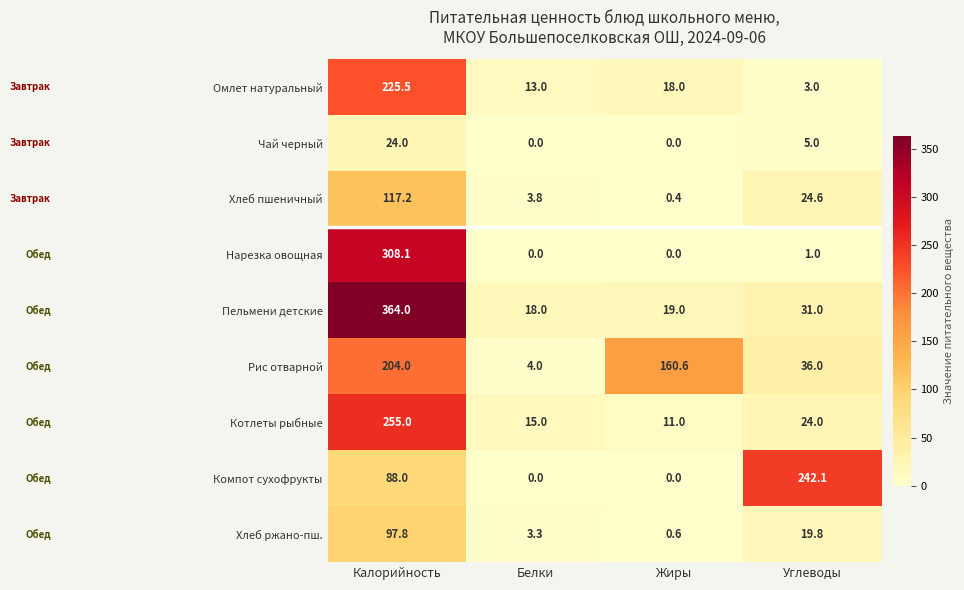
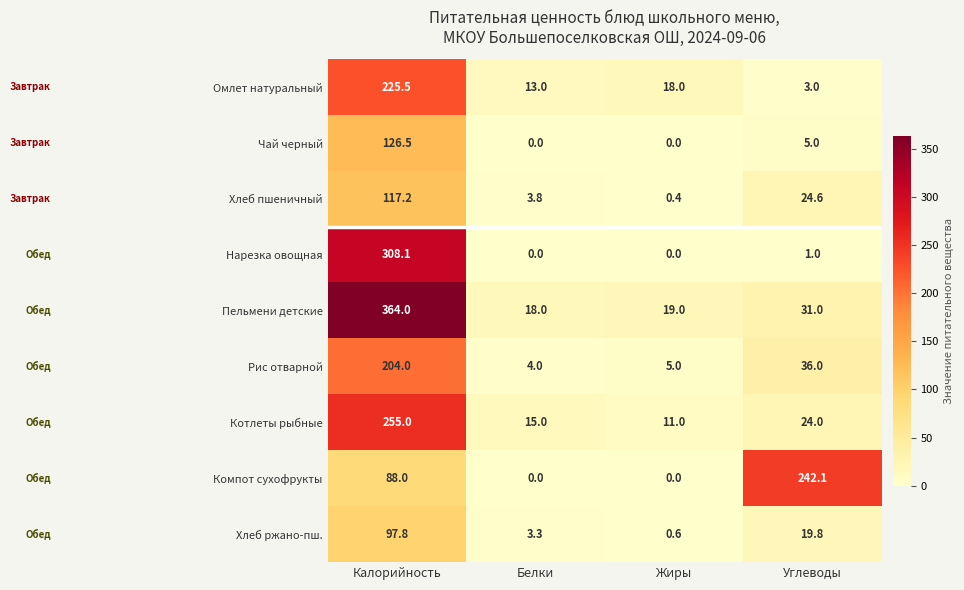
Чай черный, Калорийность: 24.0 -> 126.5
Рис отварной, Жиры: 160.6 -> 5.0
